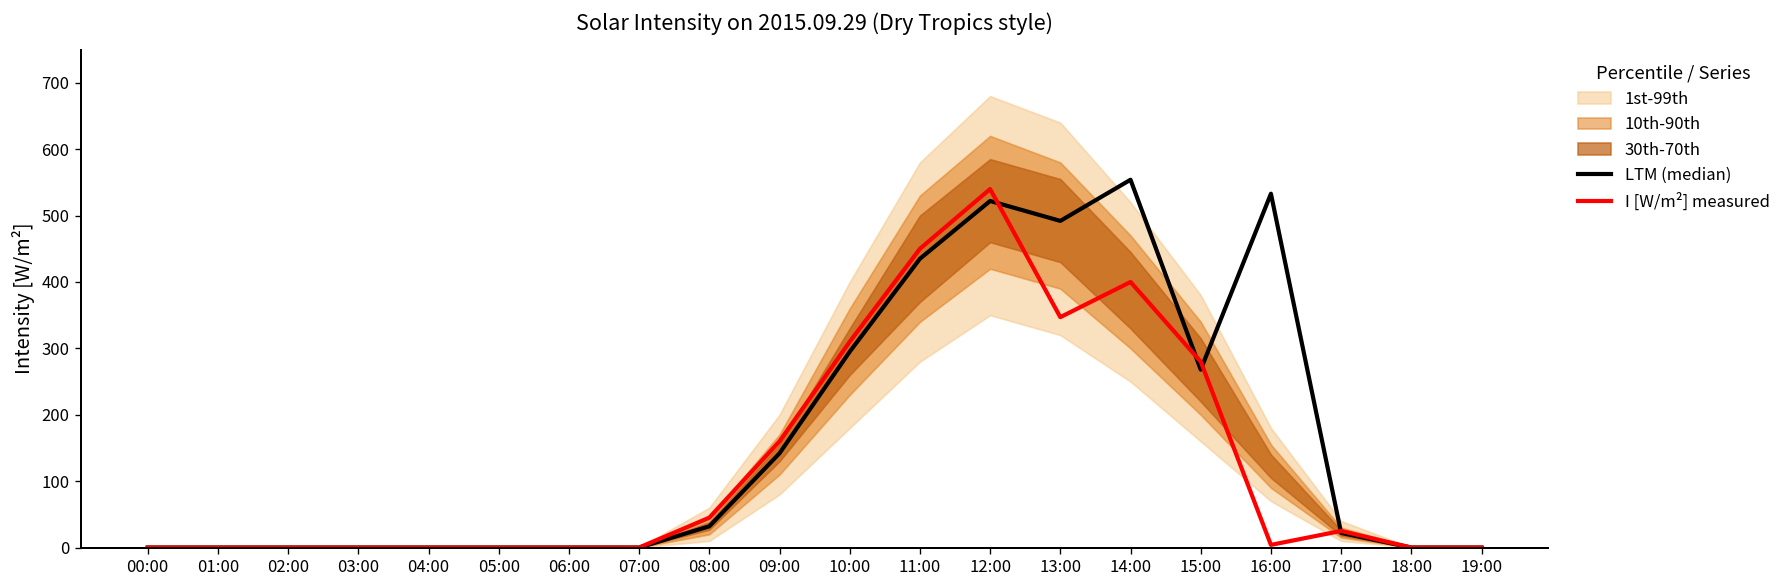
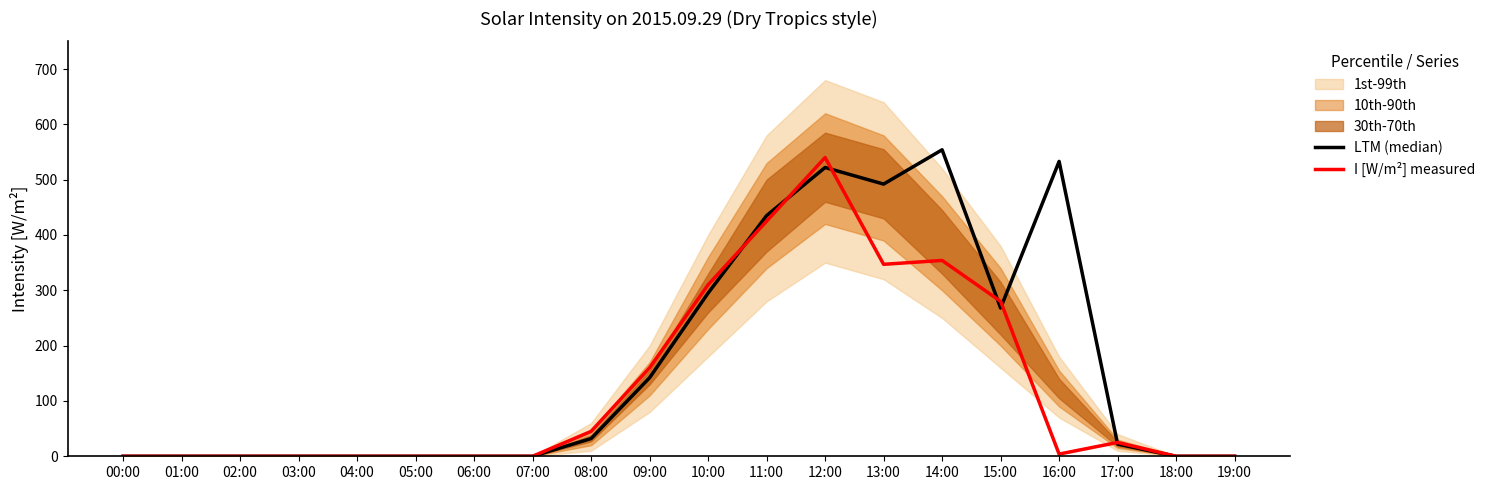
I [W/m²] measured, 11:00: 450 -> 430
I [W/m²] measured, 14:00: 400 -> 350
